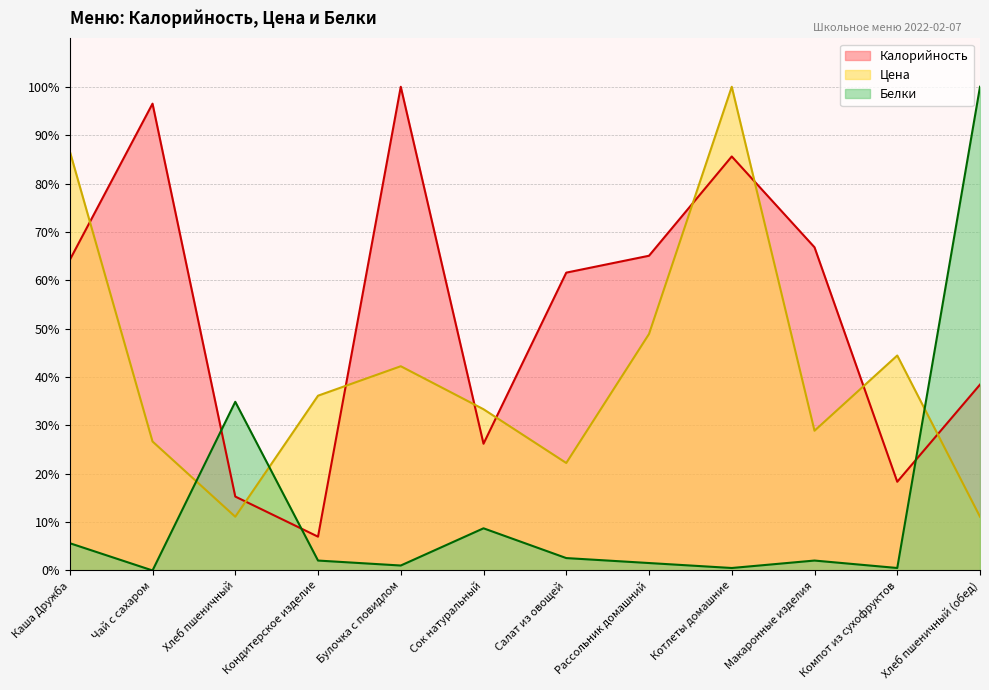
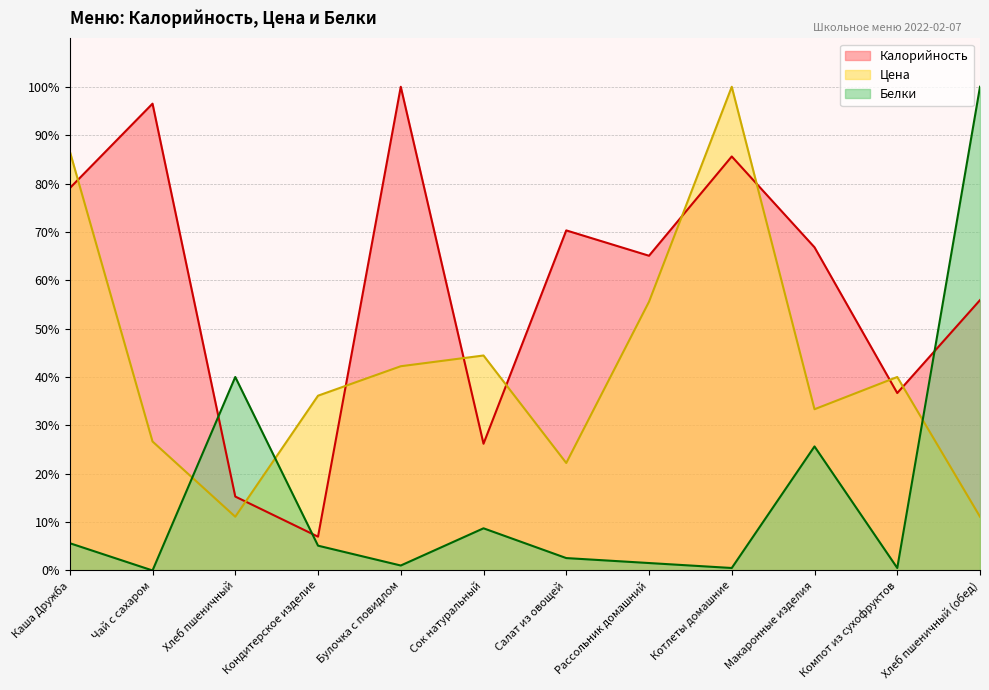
Калорийность, Каша Дружба: 64% -> 79%
Белки, Хлеб пшеничный: 35% -> 40%
Белки, Кондитерское изделие: 2% -> 5%
Цена, Сок натуральный: 33% -> 44%
Калорийность, Салат из овощей: 62% -> 70%
Цена, Рассольник домашний: 49% -> 56%
Цена, Макаронные изделия: 29% -> 33%
Белки, Макаронные изделия: 2% -> 26%
Калорийность, Компот из сухофруктов: 18% -> 37%
Цена, Компот из сухофруктов: 44% -> 40%
Калорийность, Хлеб пшеничный (обед): 38% -> 56%
